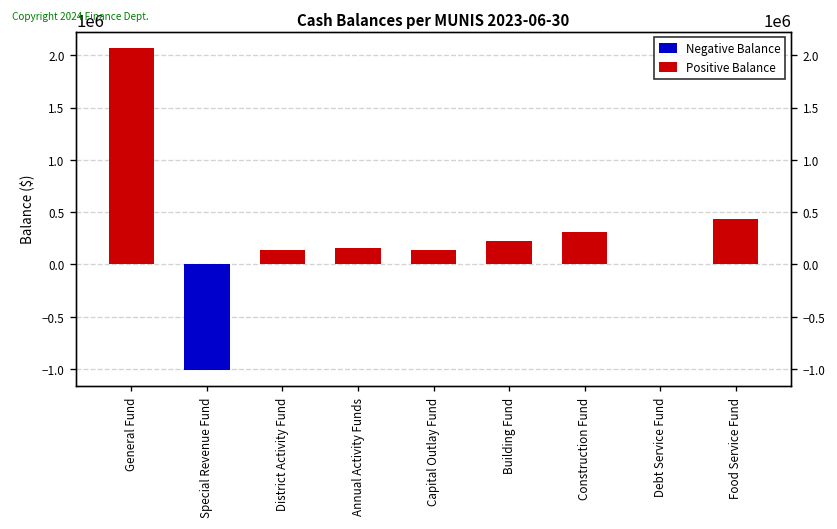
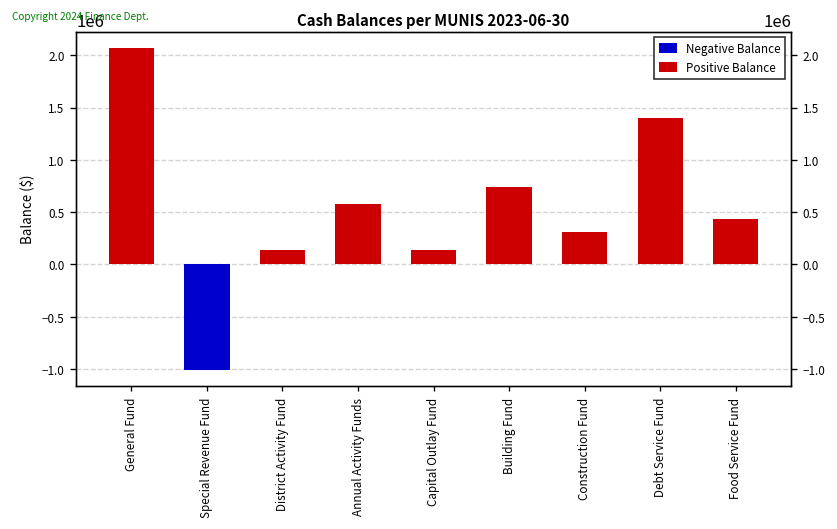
Annual Activity Funds: 200000 -> 600000
Building Fund: 200000 -> 700000
Debt Service Fund: 0 -> 1400000
